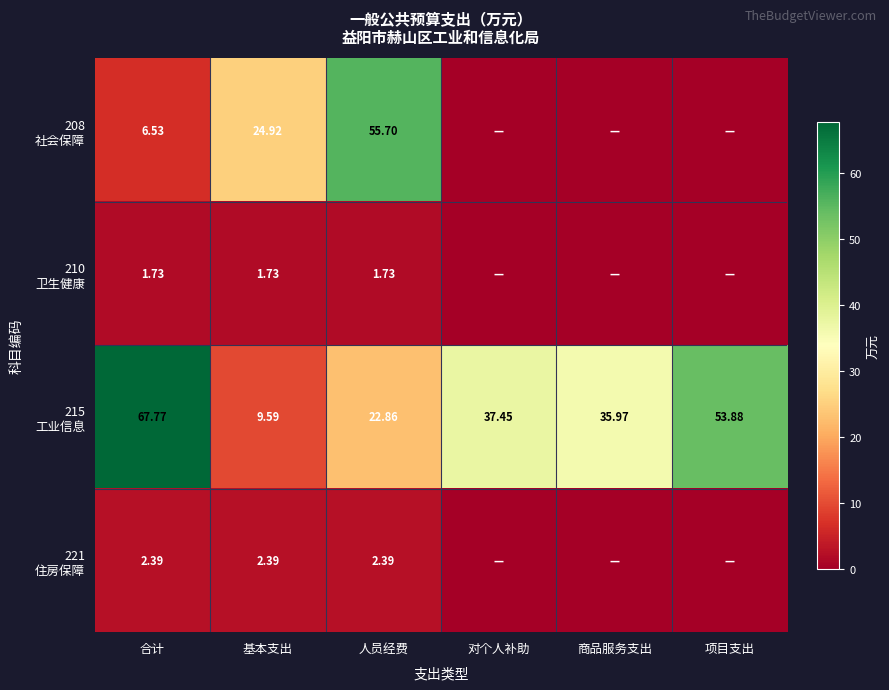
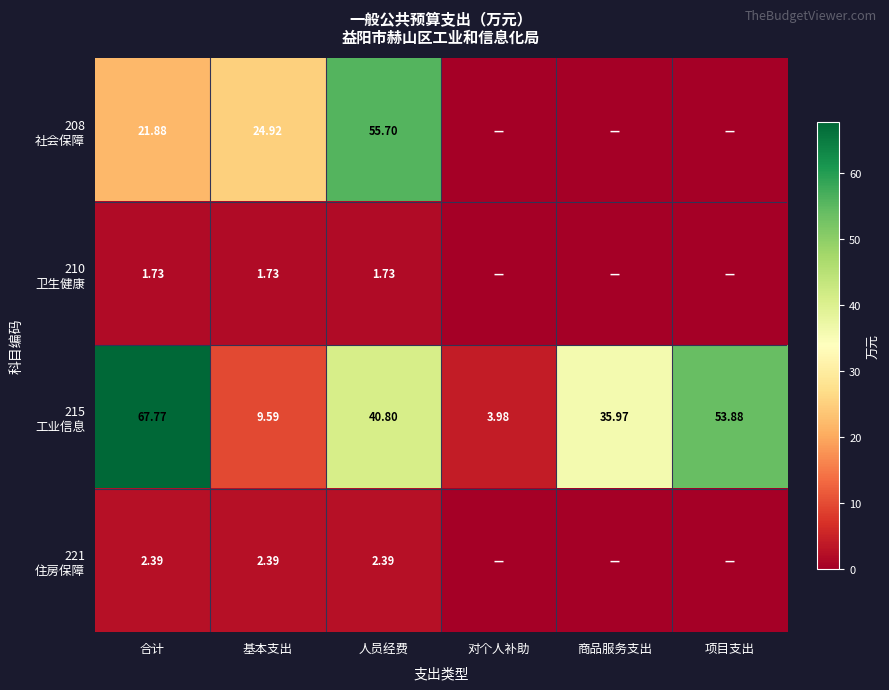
208 社会保障, 合计: 6.53 -> 21.88
215 工业信息, 人员经费: 22.86 -> 40.80
215 工业信息, 对个人补助: 37.45 -> 3.98
